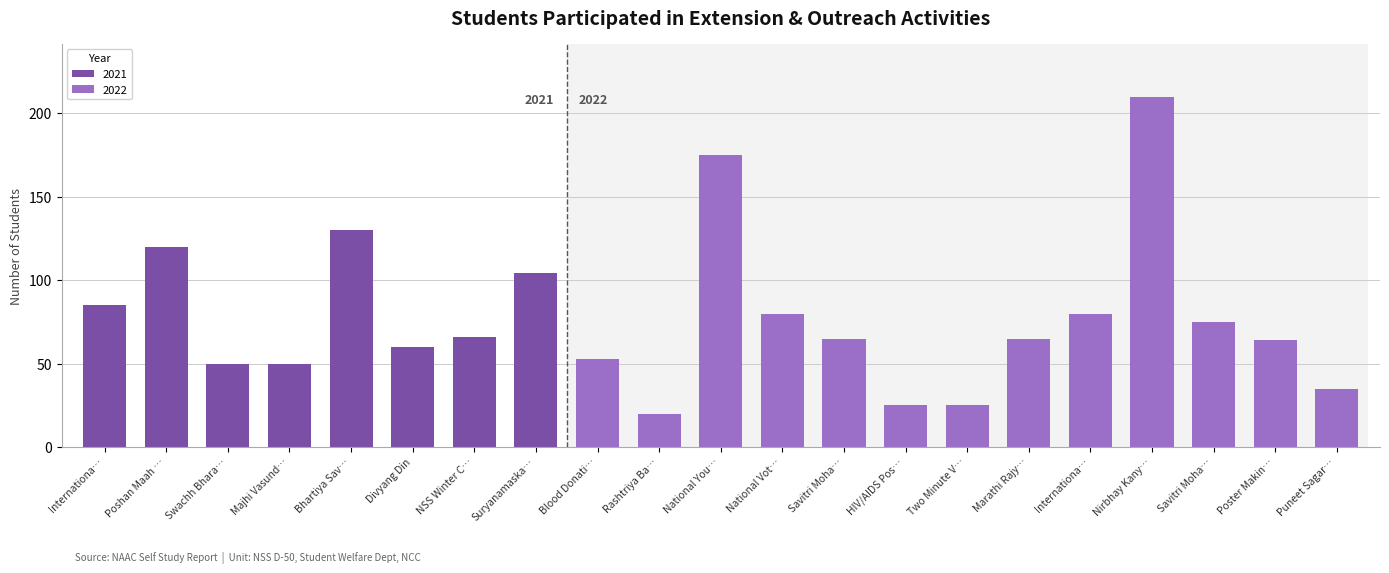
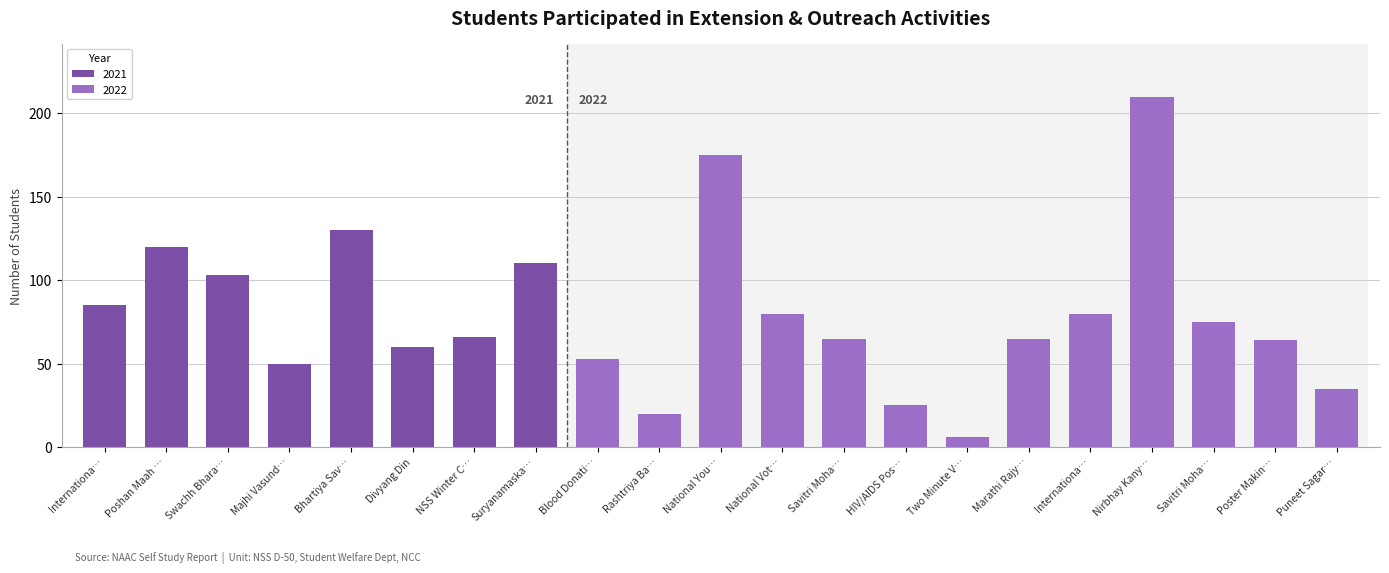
Swachh Bhara…: 50 -> 103
Suryanamaska…: 104 -> 110
Two Minute V…: 25 -> 6
